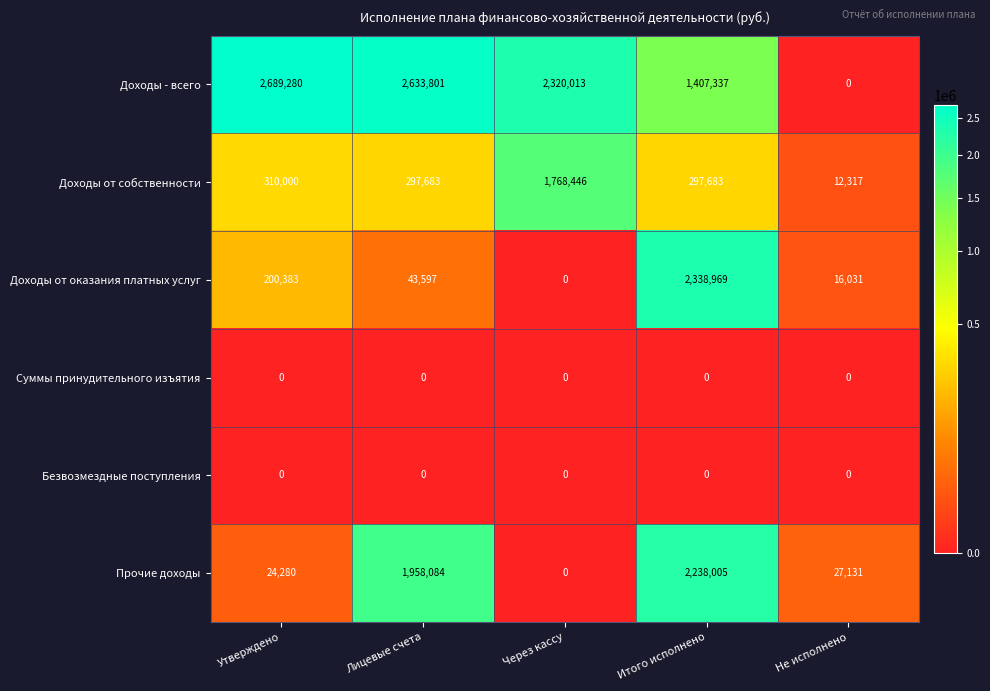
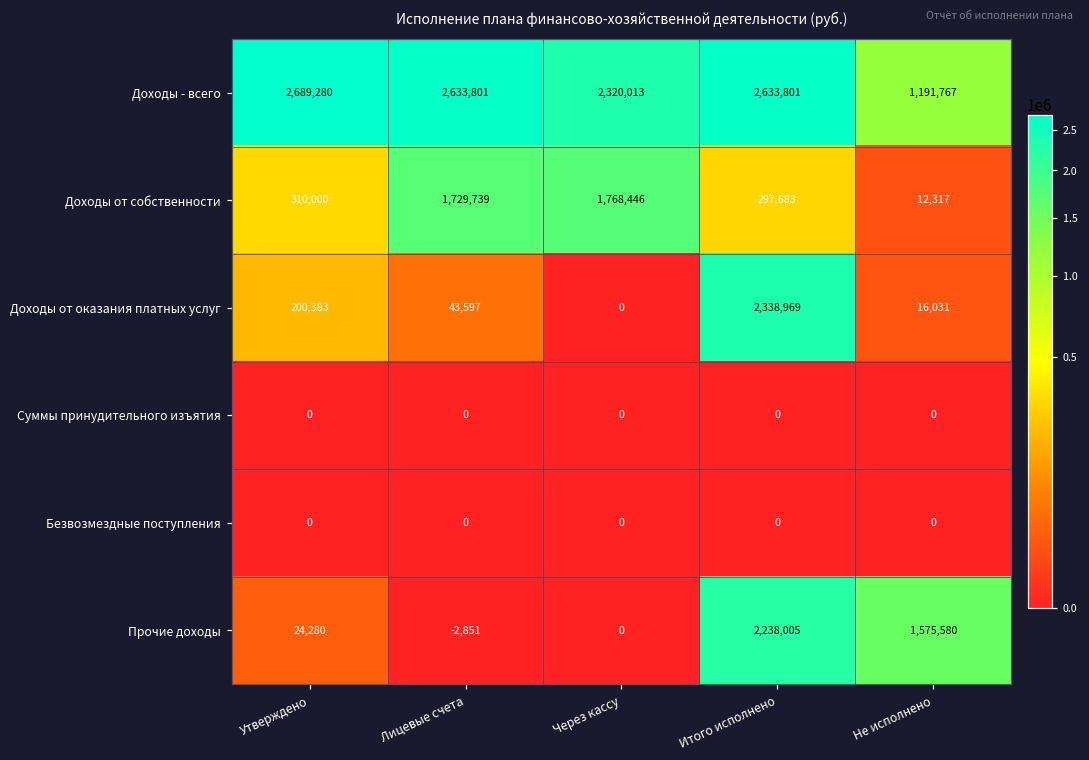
Доходы - всего, Итого исполнено: 1,407,337 -> 2,633,801
Доходы - всего, Не исполнено: 0 -> 1,191,767
Доходы от собственности, Лицевые счета: 297,683 -> 1,729,739
Прочие доходы, Лицевые счета: 1,958,084 -> -2,851
Прочие доходы, Не исполнено: 27,131 -> 1,575,580
